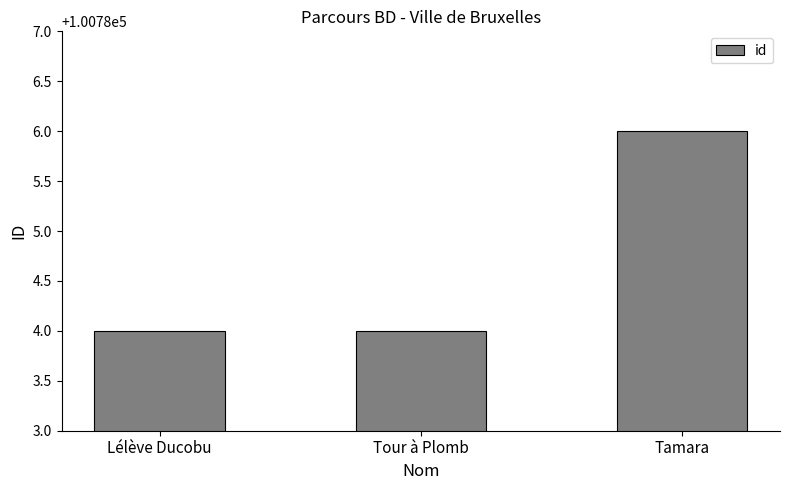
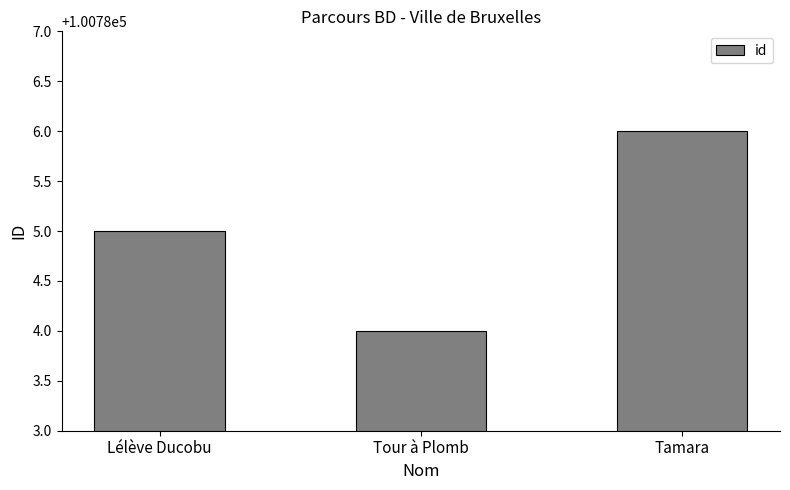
Lélève Ducobu: 100784 -> 100785
